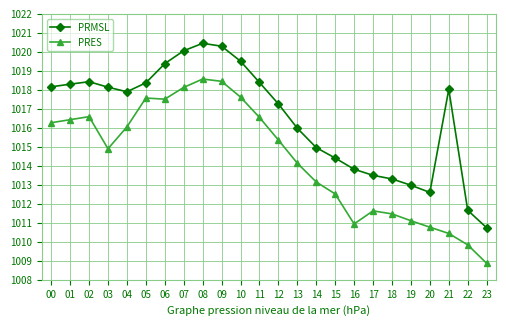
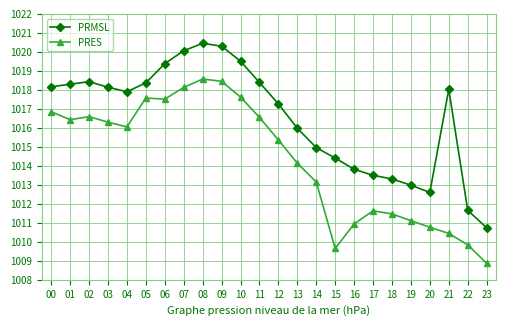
PRES, 00: 1016.3 -> 1016.9
PRES, 03: 1014.9 -> 1016.3
PRES, 15: 1012.5 -> 1009.7
